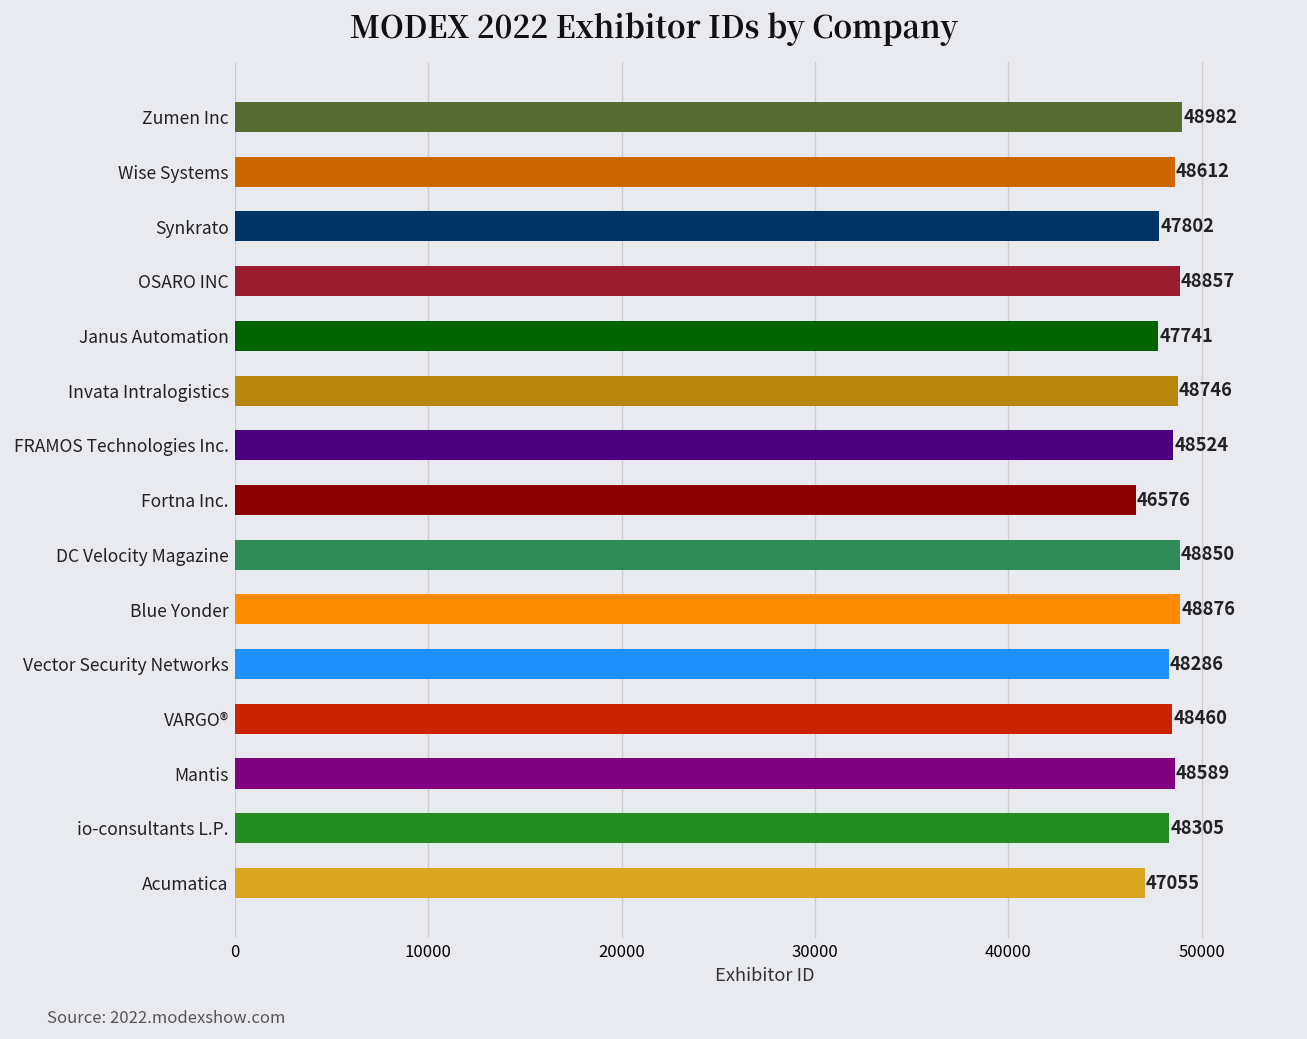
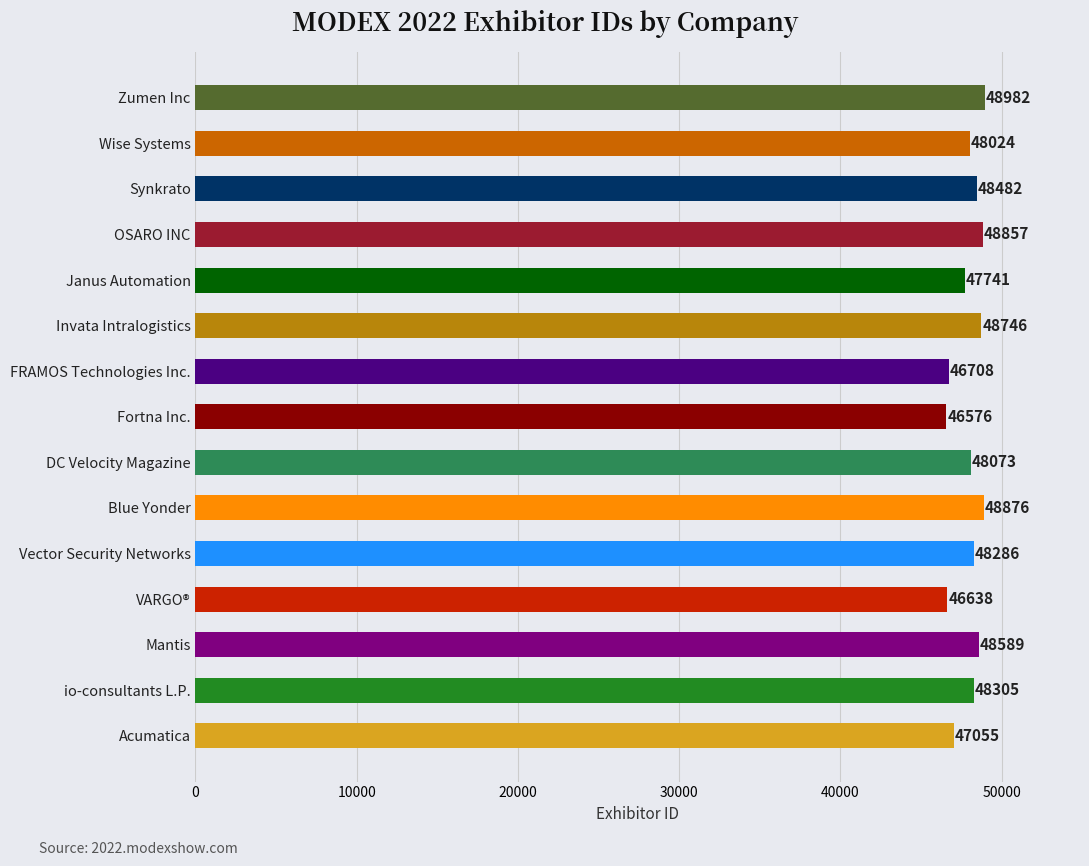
Wise Systems: 48612 -> 48024
Synkrato: 47802 -> 48482
FRAMOS Technologies Inc.: 48524 -> 46708
DC Velocity Magazine: 48850 -> 48073
VARGO®: 48460 -> 46638
